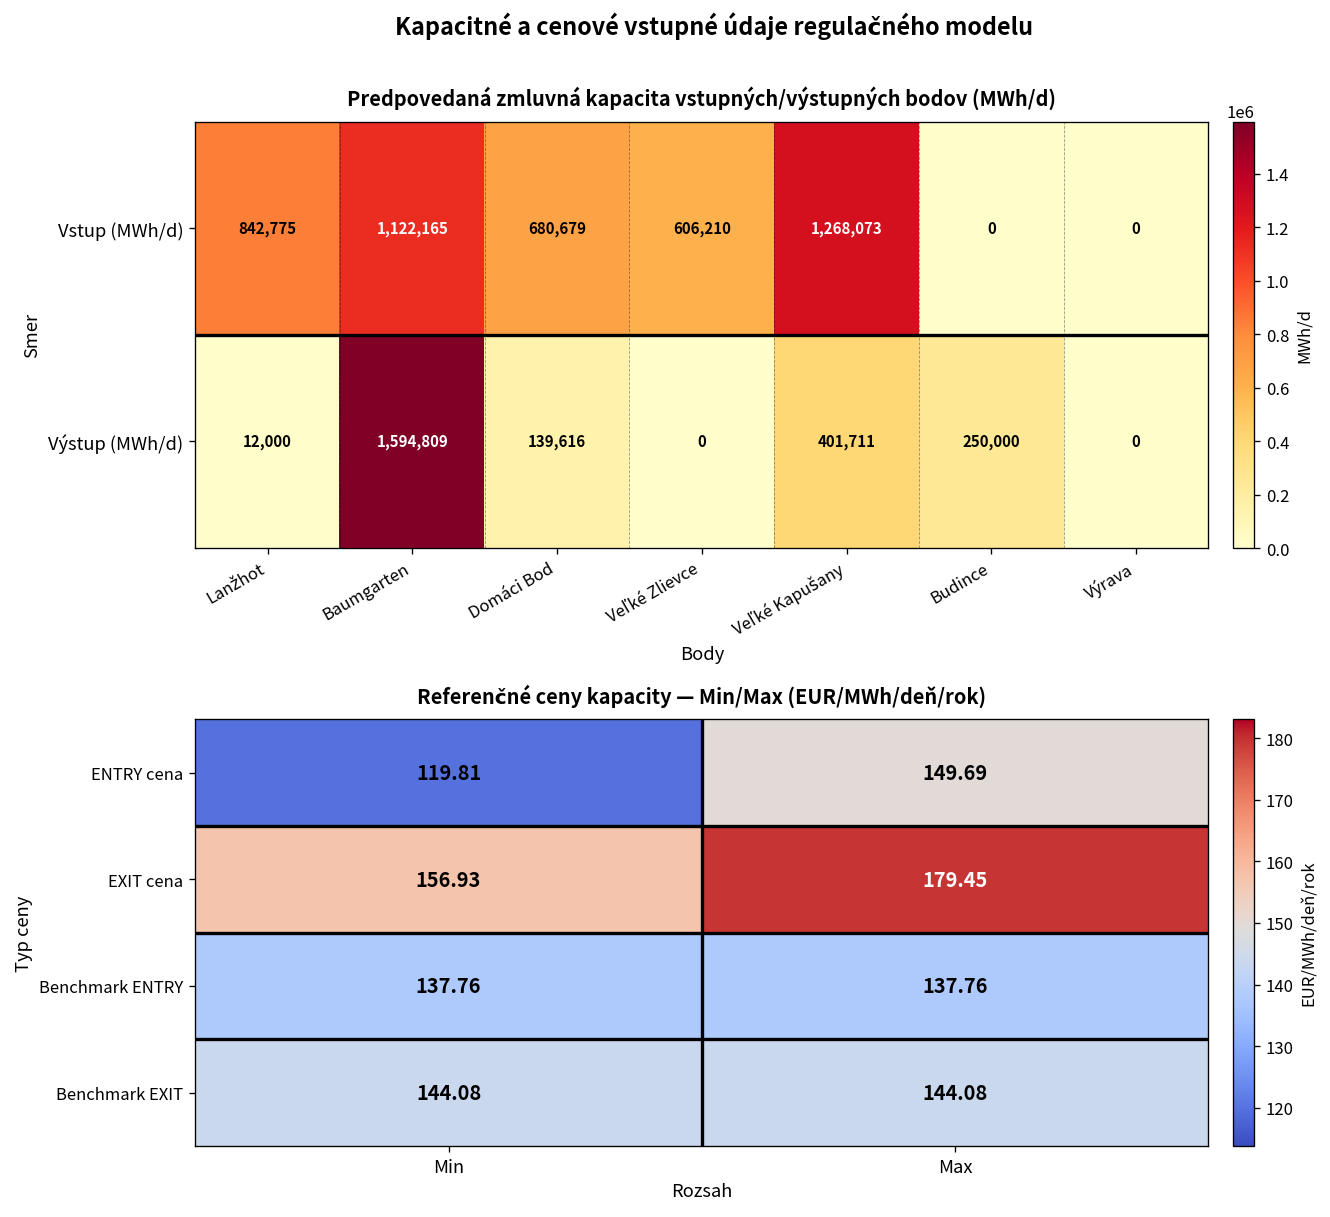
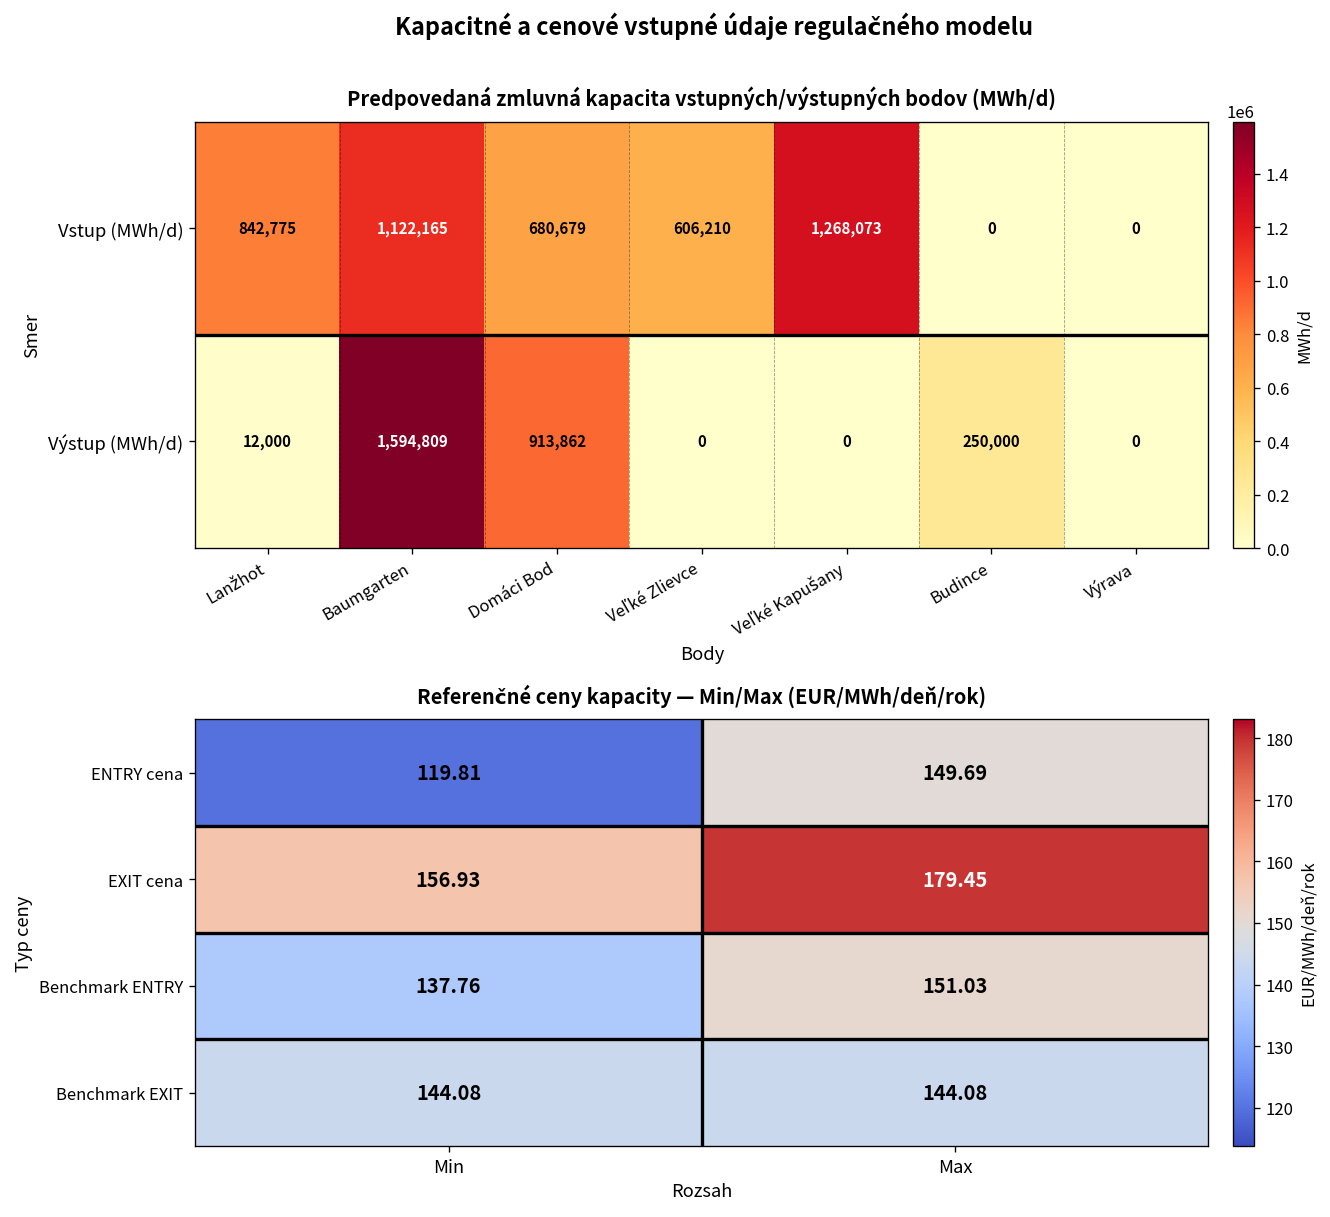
Predpovedaná zmluvná kapacita vstupných/výstupných bodov (MWh/d), Výstup (MWh/d), Domáci Bod: 139,616 -> 913,862
Predpovedaná zmluvná kapacita vstupných/výstupných bodov (MWh/d), Výstup (MWh/d), Veľké Kapušany: 401,711 -> 0
Referenčné ceny kapacity — Min/Max (EUR/MWh/deň/rok), Benchmark ENTRY, Max: 137.76 -> 151.03
